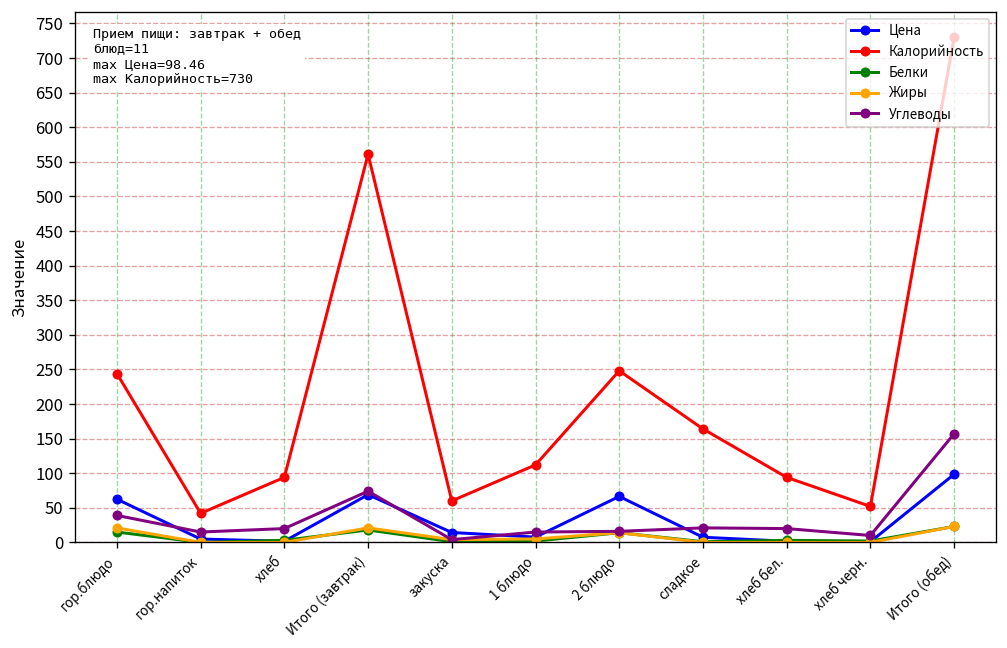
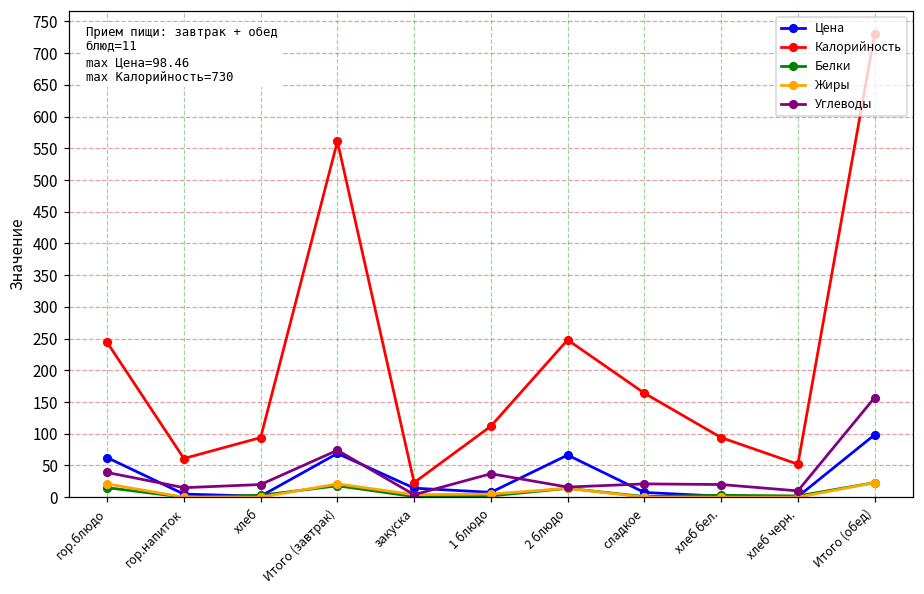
Калорийность, гор.напиток: 40 -> 60
Калорийность, закуска: 60 -> 20
Углеводы, 1 блюдо: 20 -> 40
